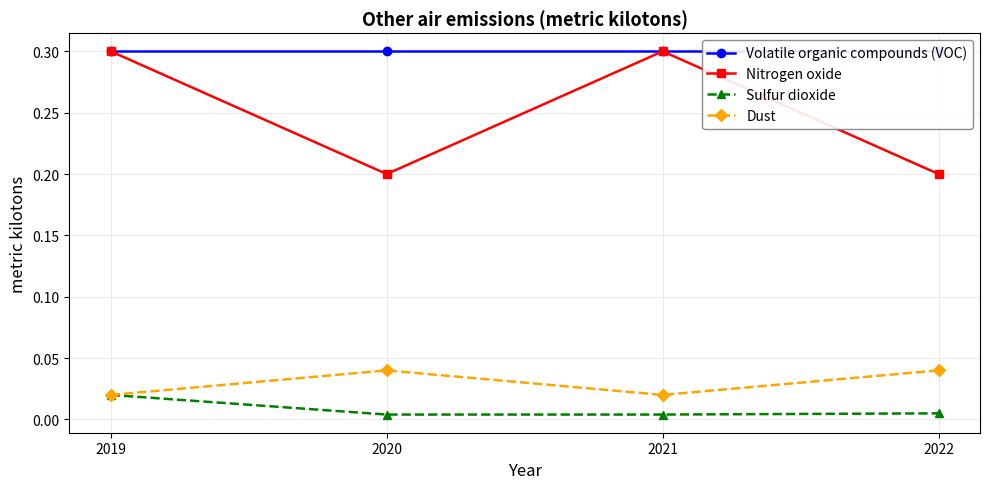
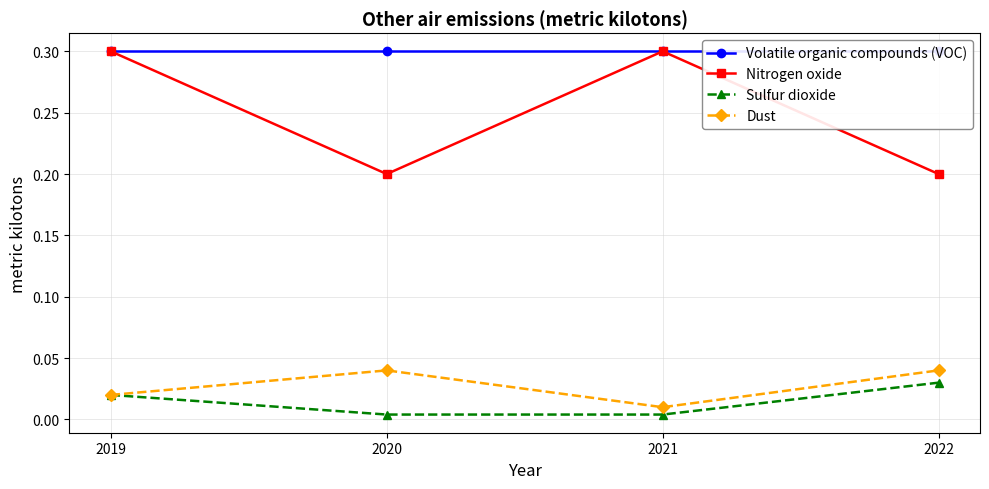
Dust, 2021: 0.02 -> 0.01
Sulfur dioxide, 2022: 0.005 -> 0.030
